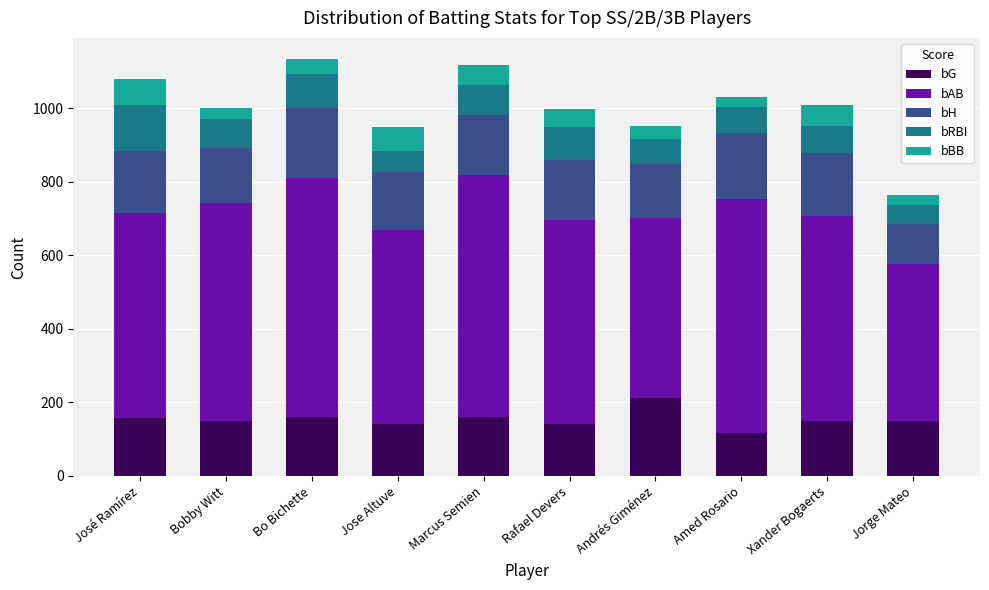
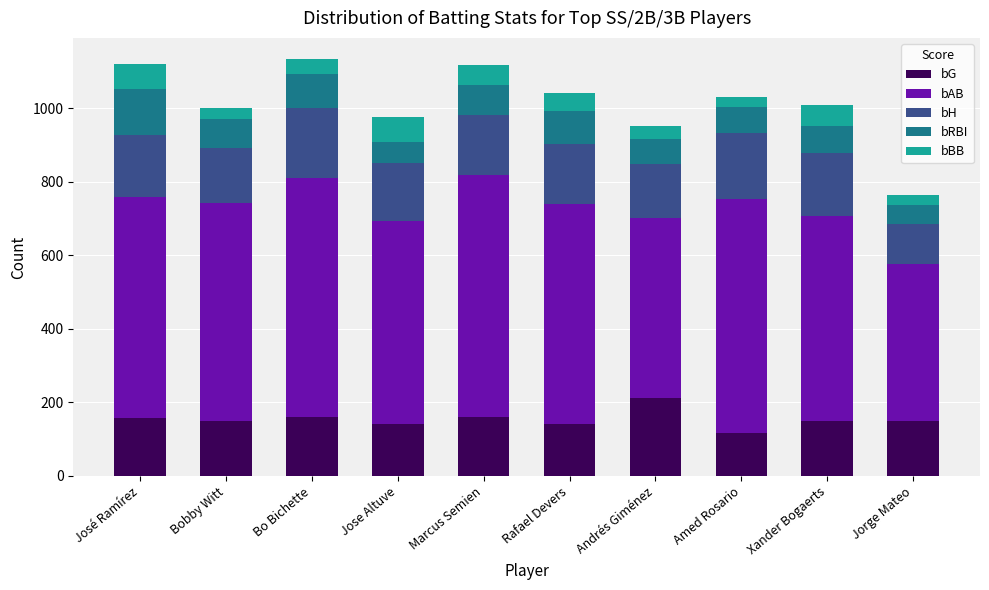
bAB, José Ramírez: 560 -> 600
bAB, Jose Altuve: 530 -> 550
bAB, Rafael Devers: 560 -> 600
